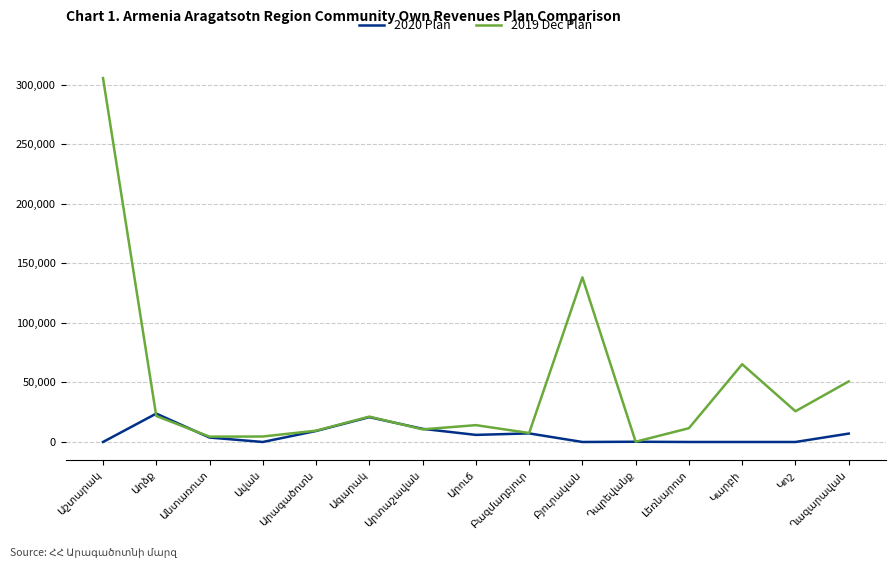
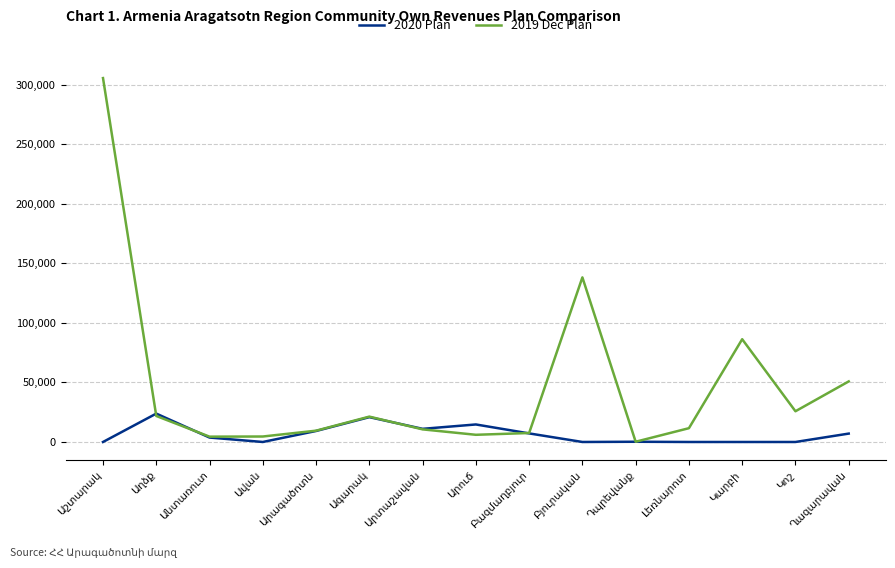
2020 Plan, Արուճ: 6,000 -> 15,000
2019 Dec Plan, Արուճ: 14,000 -> 6,000
2019 Dec Plan, Կարբի: 65,000 -> 86,000
